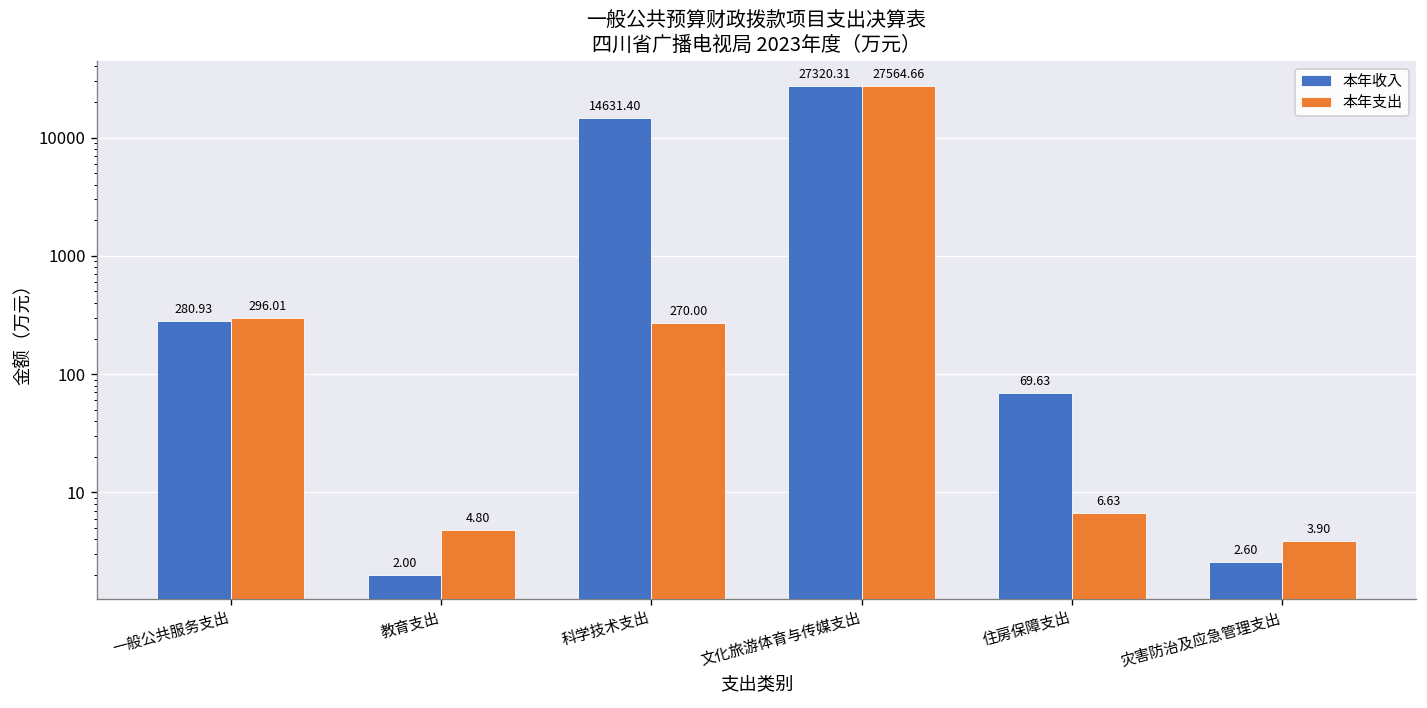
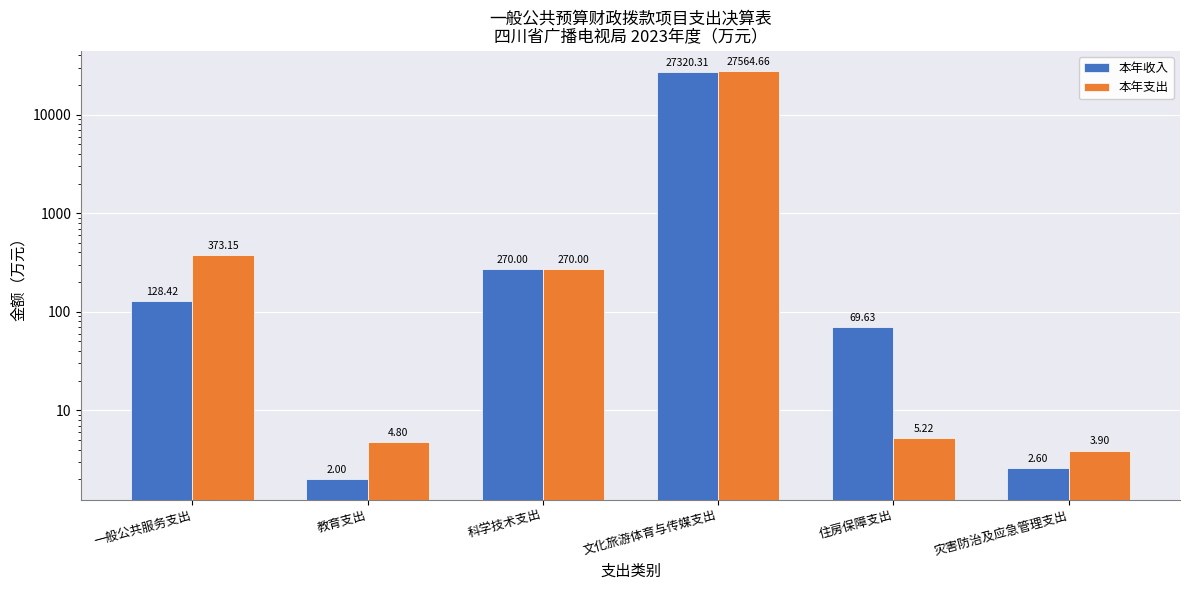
本年收入, 一般公共服务支出: 280.93 -> 128.42
本年支出, 一般公共服务支出: 296.01 -> 373.15
本年收入, 科学技术支出: 14631.40 -> 270.00
本年支出, 住房保障支出: 6.63 -> 5.22
